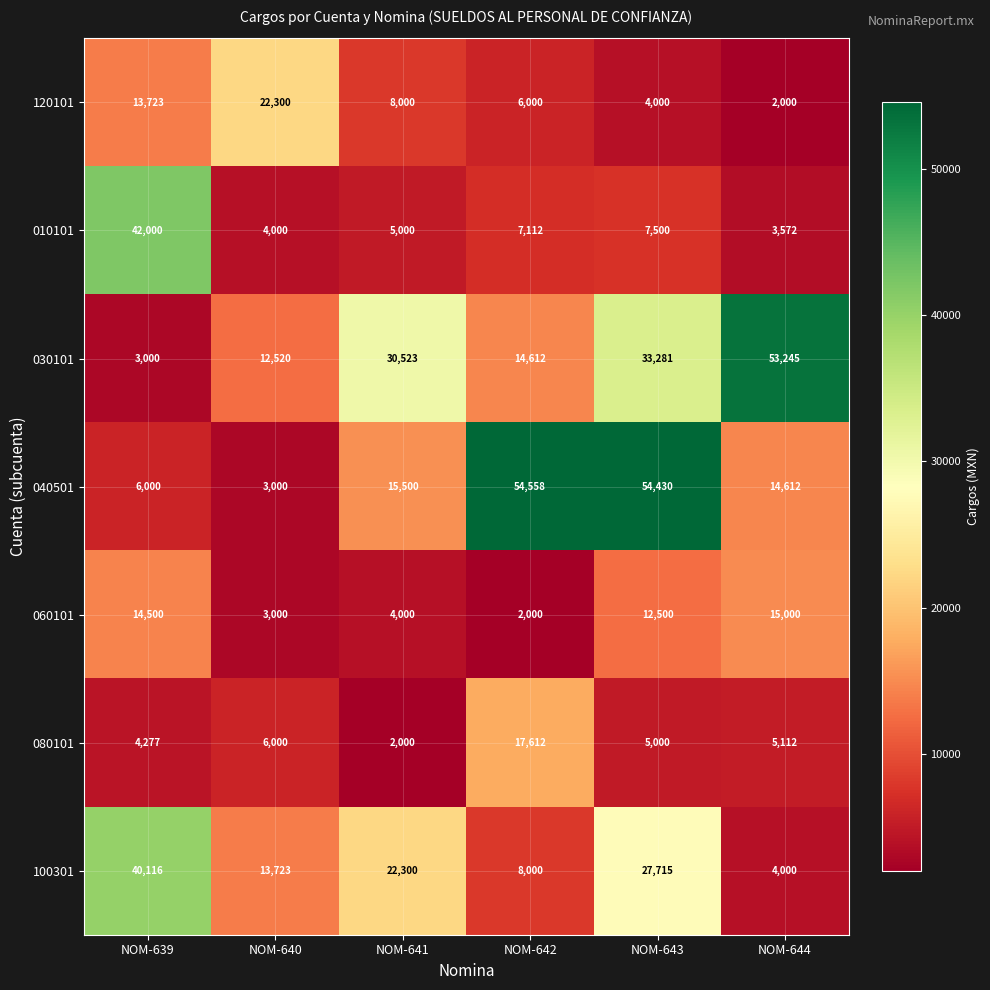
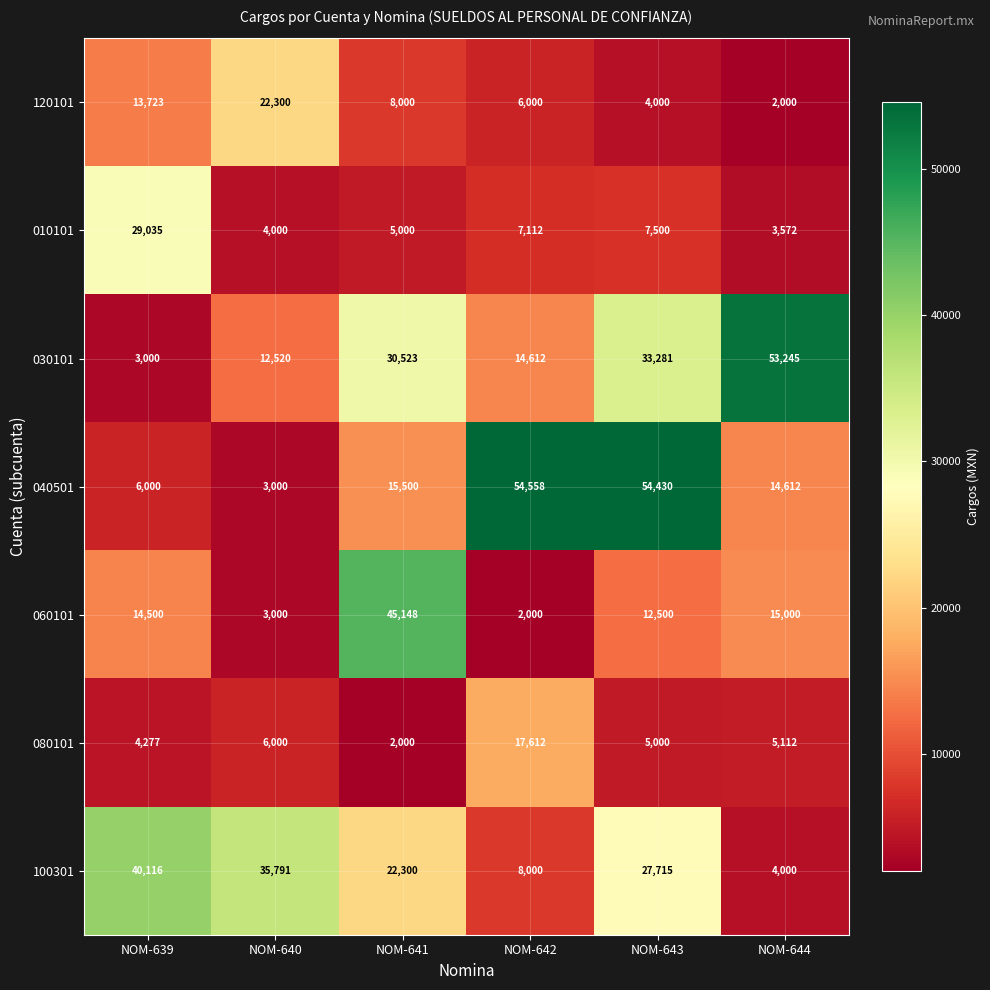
010101, NOM-639: 42,000 -> 29,035
060101, NOM-641: 4,000 -> 45,148
100301, NOM-640: 13,723 -> 35,791
